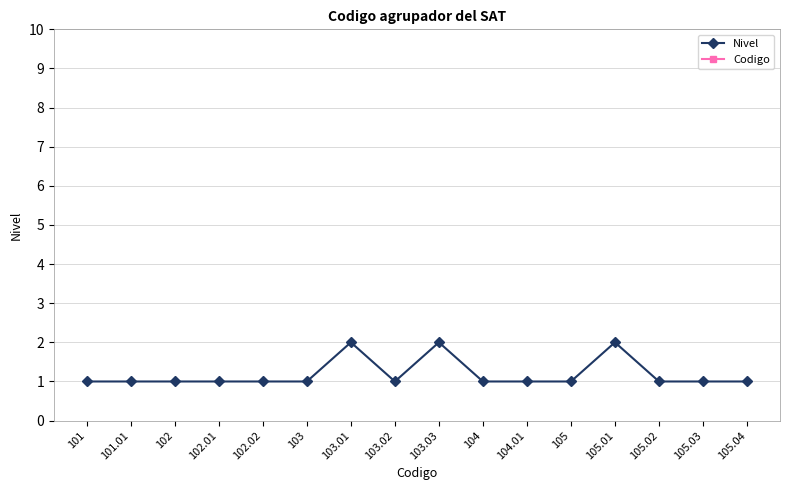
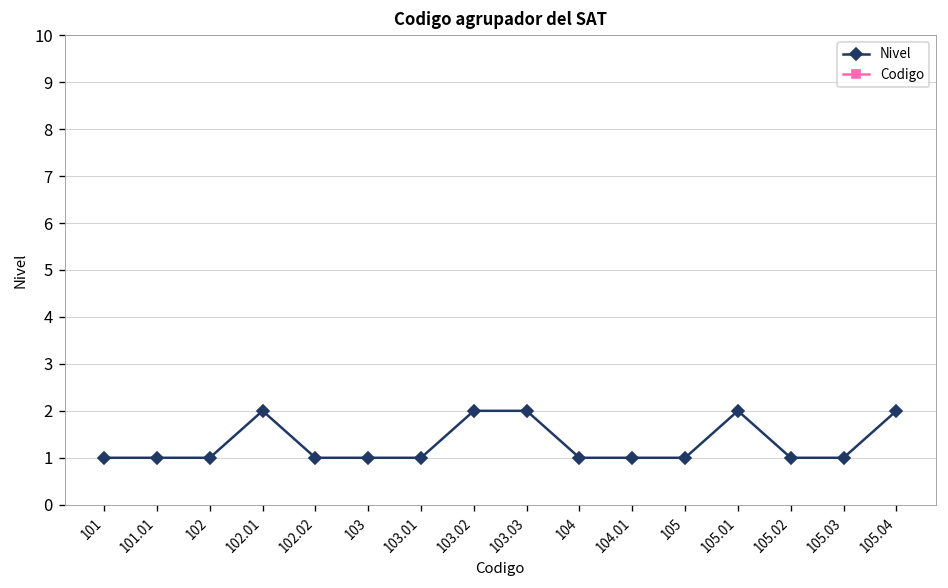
Nivel, 102.01: 1 -> 2
Nivel, 103.01: 2 -> 1
Nivel, 103.02: 1 -> 2
Nivel, 105.04: 1 -> 2
